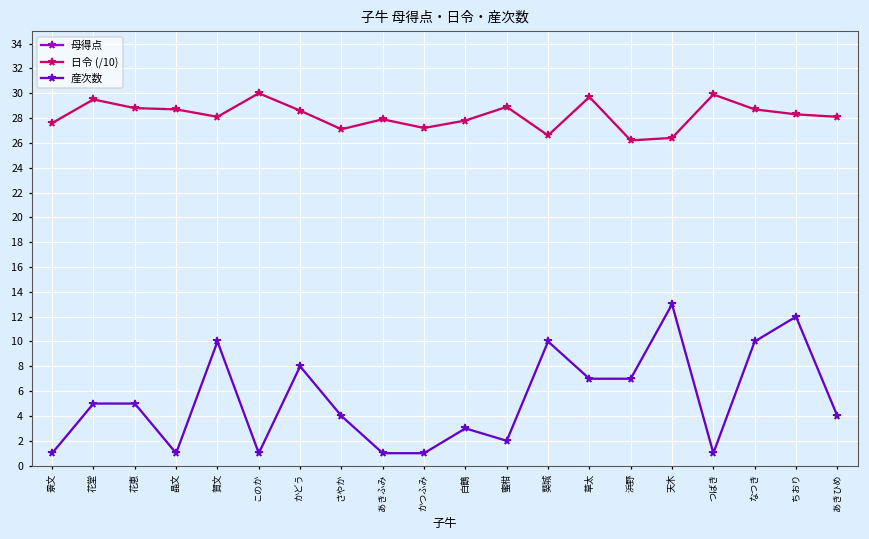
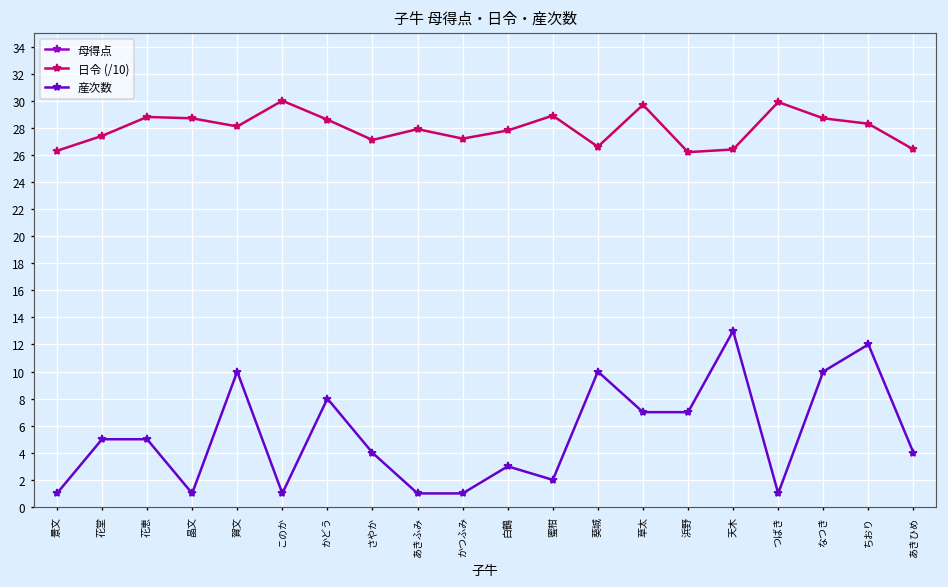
日令 (/10), 景文: 27.6 -> 26.3
日令 (/10), 花堂: 29.5 -> 27.4
日令 (/10), あきひめ: 28.1 -> 26.4
